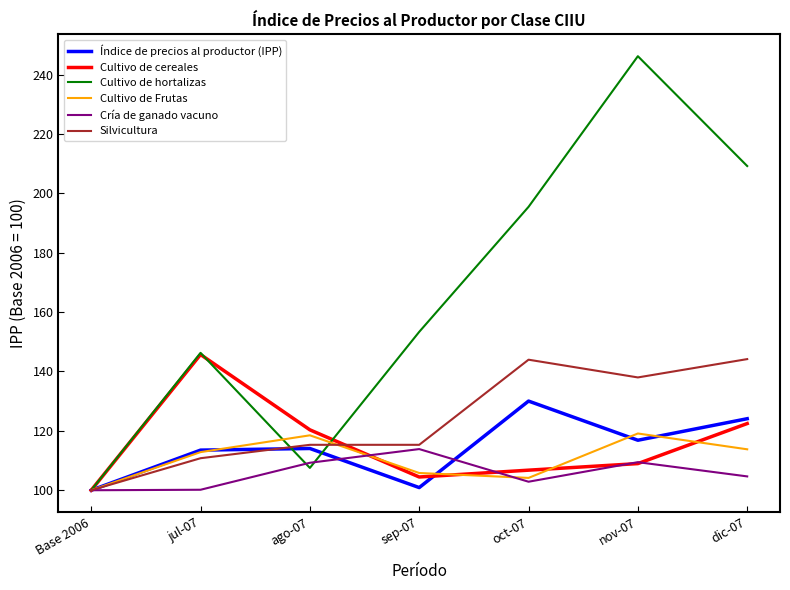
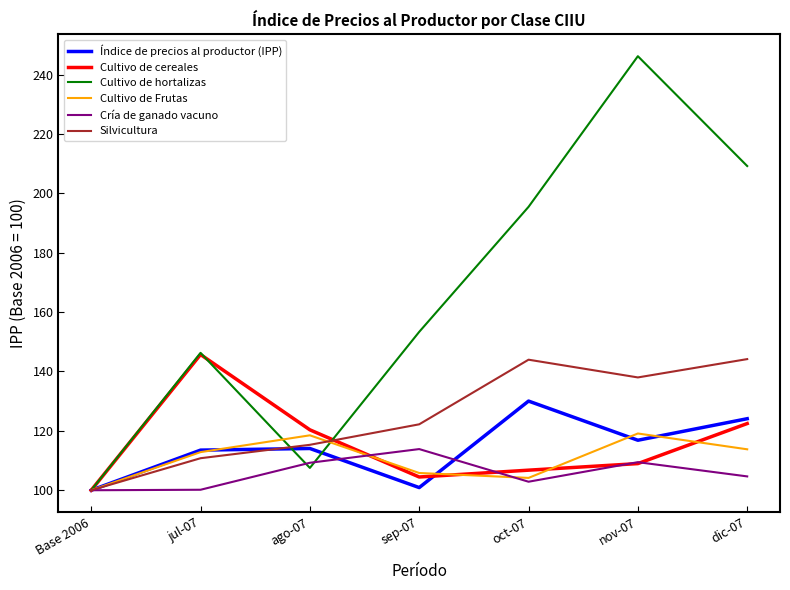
Silvicultura, sep-07: 115 -> 122
